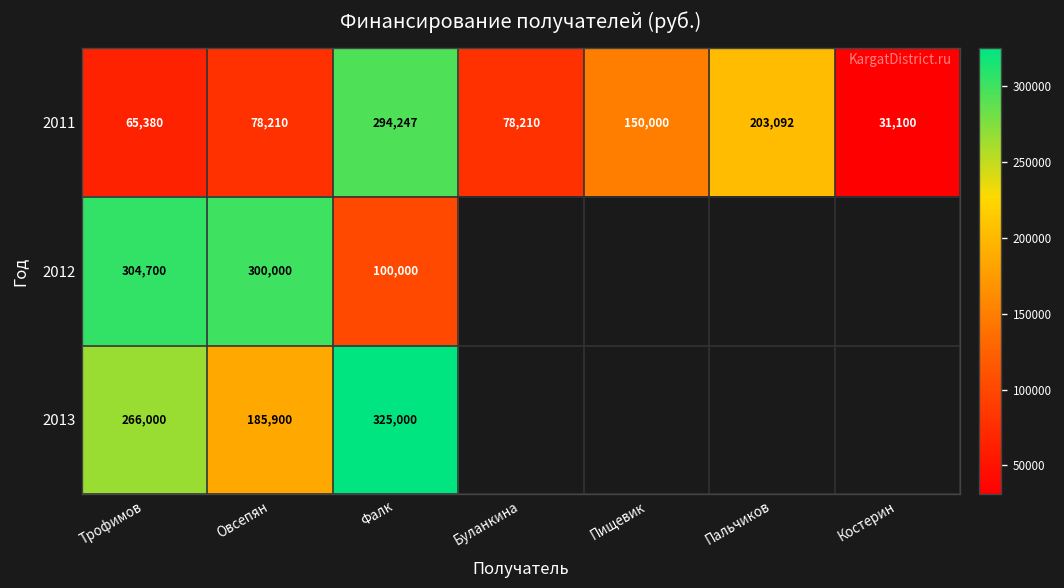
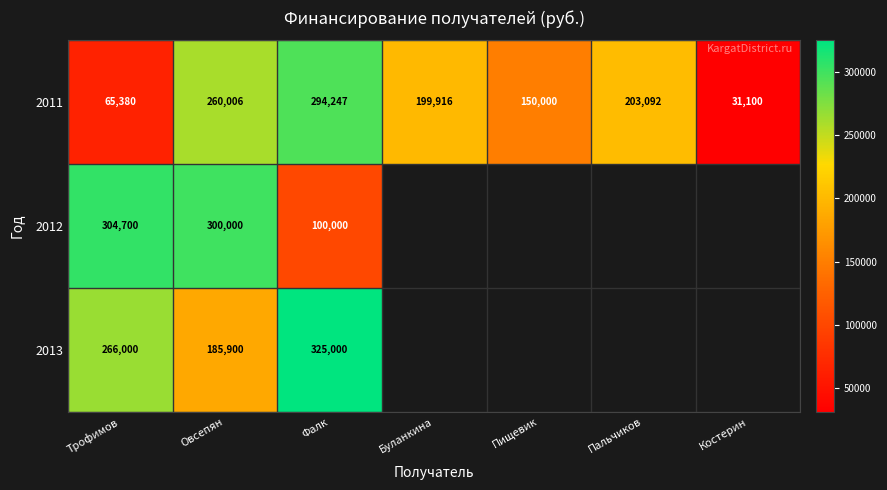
2011, Овсепян: 78,210 -> 260,006
2011, Буланкина: 78,210 -> 199,916
